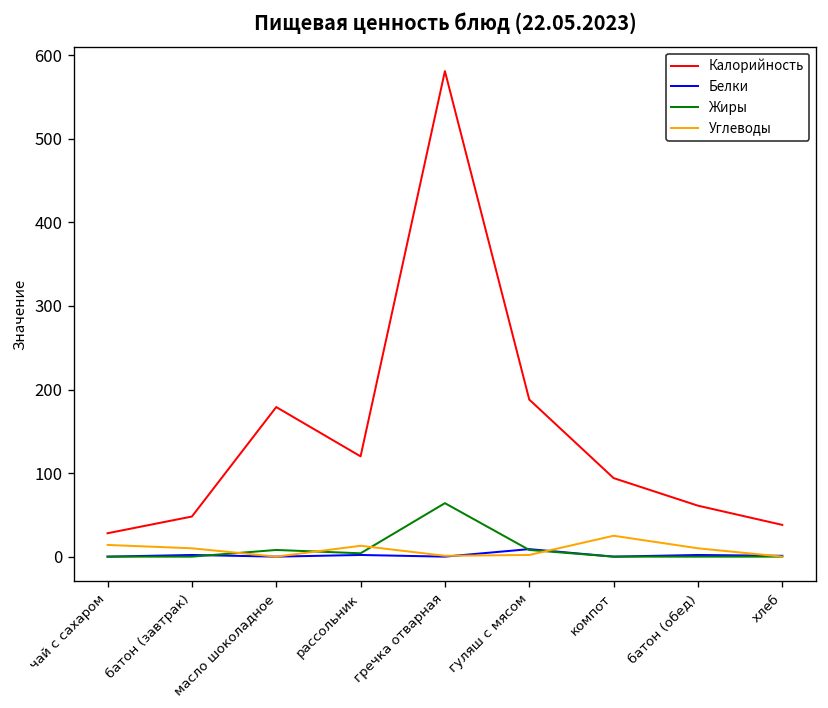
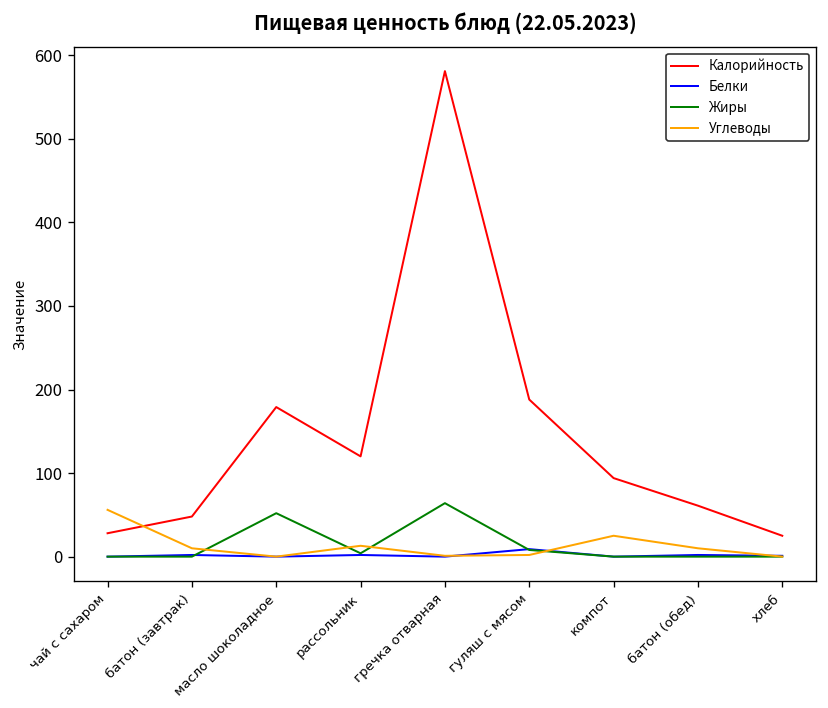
Углеводы, чай с сахаром: 10 -> 60
Жиры, масло шоколадное: 10 -> 50
Калорийность, хлеб: 40 -> 30
